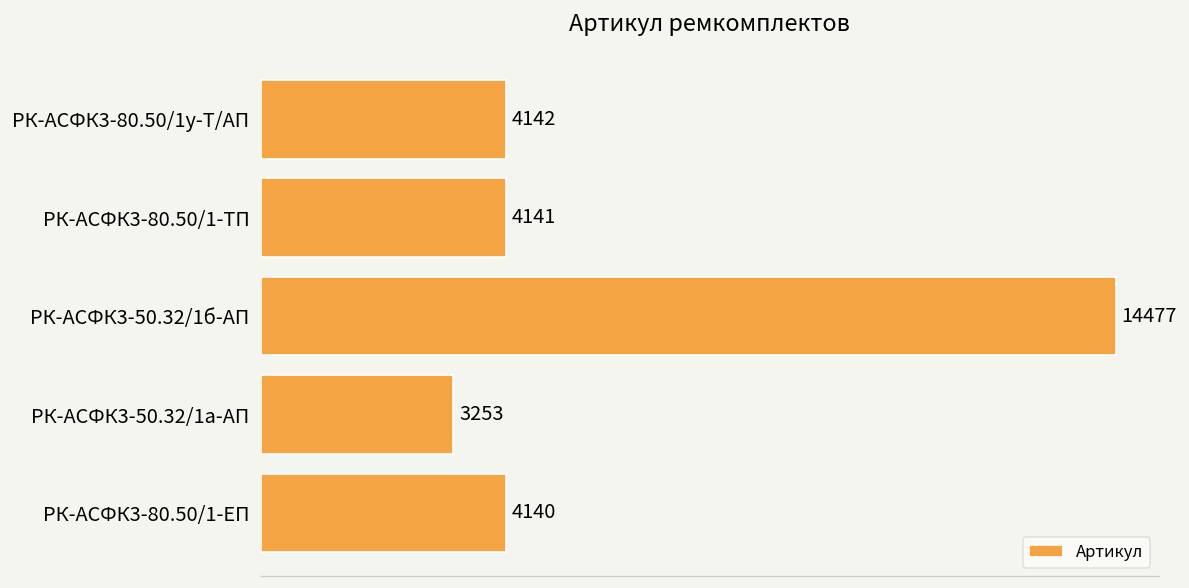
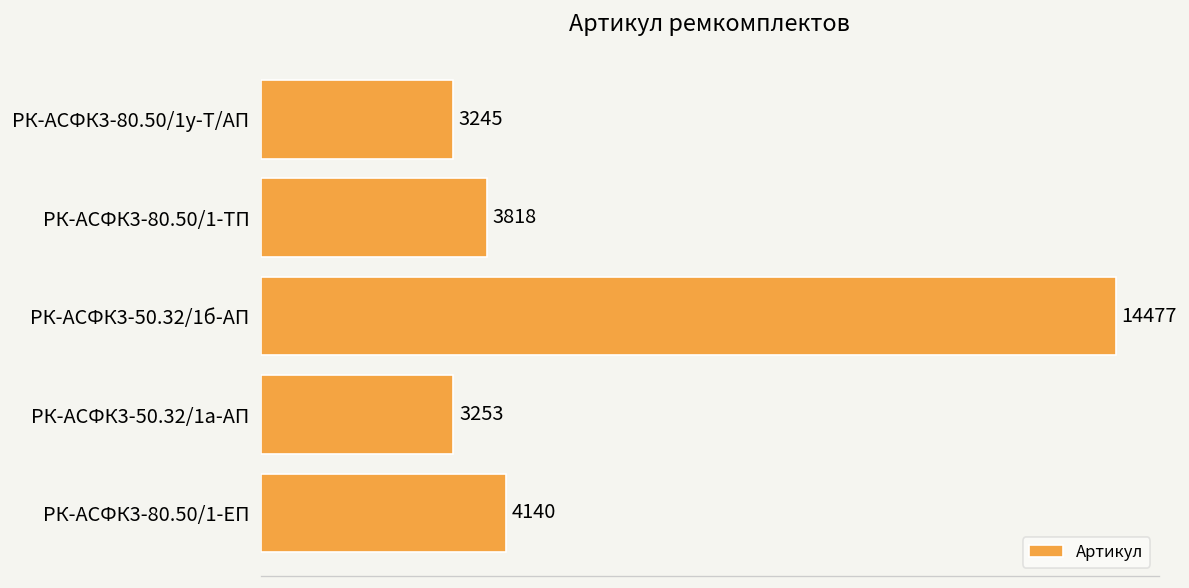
РК-АСФК3-80.50/1у-Т/АП: 4142 -> 3245
РК-АСФК3-80.50/1-ТП: 4141 -> 3818
